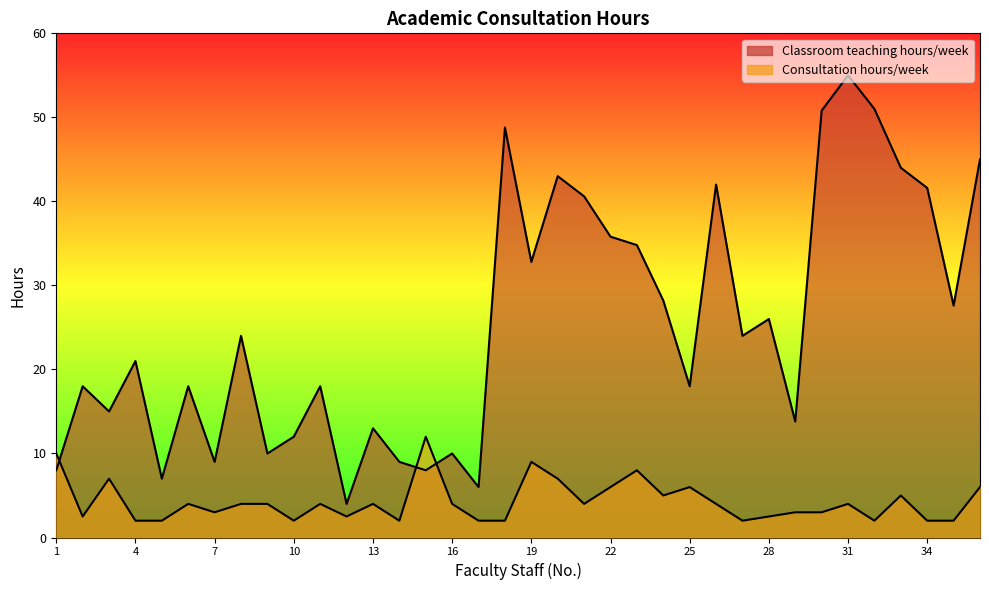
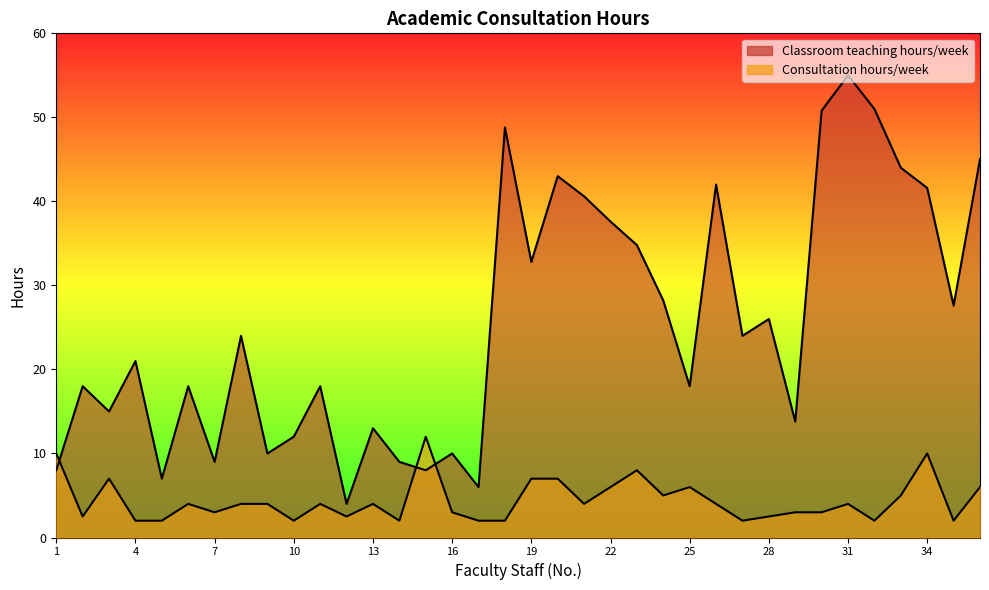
Consultation hours/week, 16: 4 -> 3
Consultation hours/week, 19: 9 -> 7
Classroom teaching hours/week, 22: 36 -> 38
Consultation hours/week, 34: 2 -> 10
